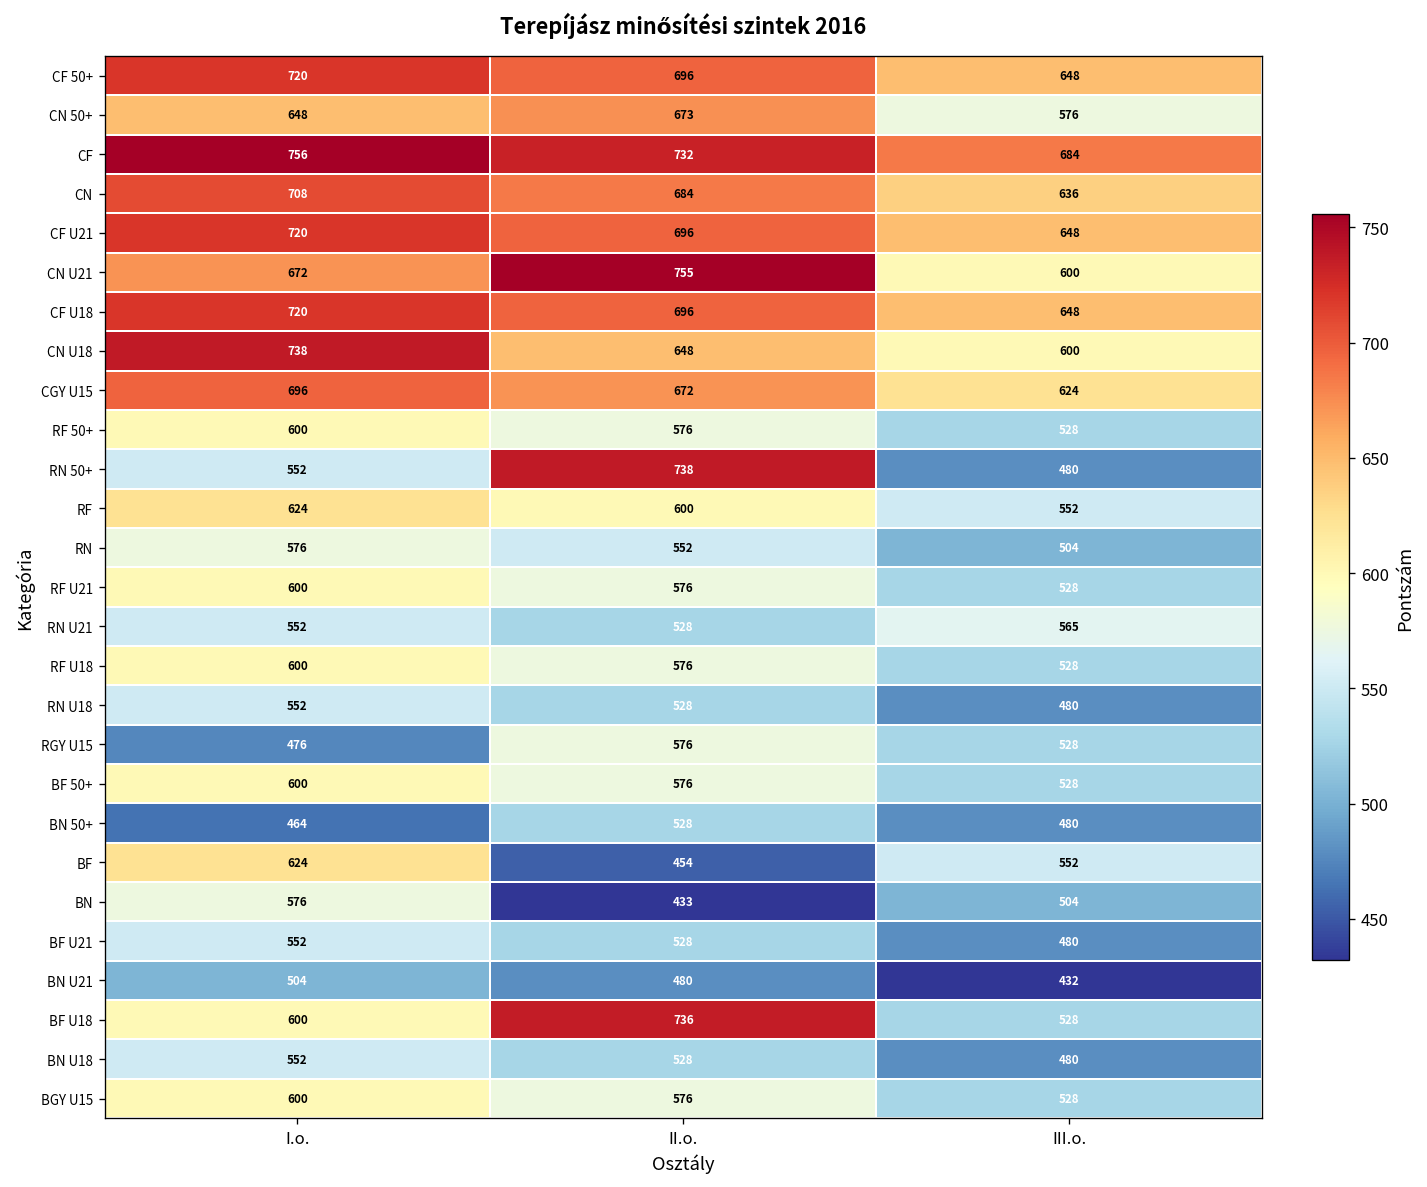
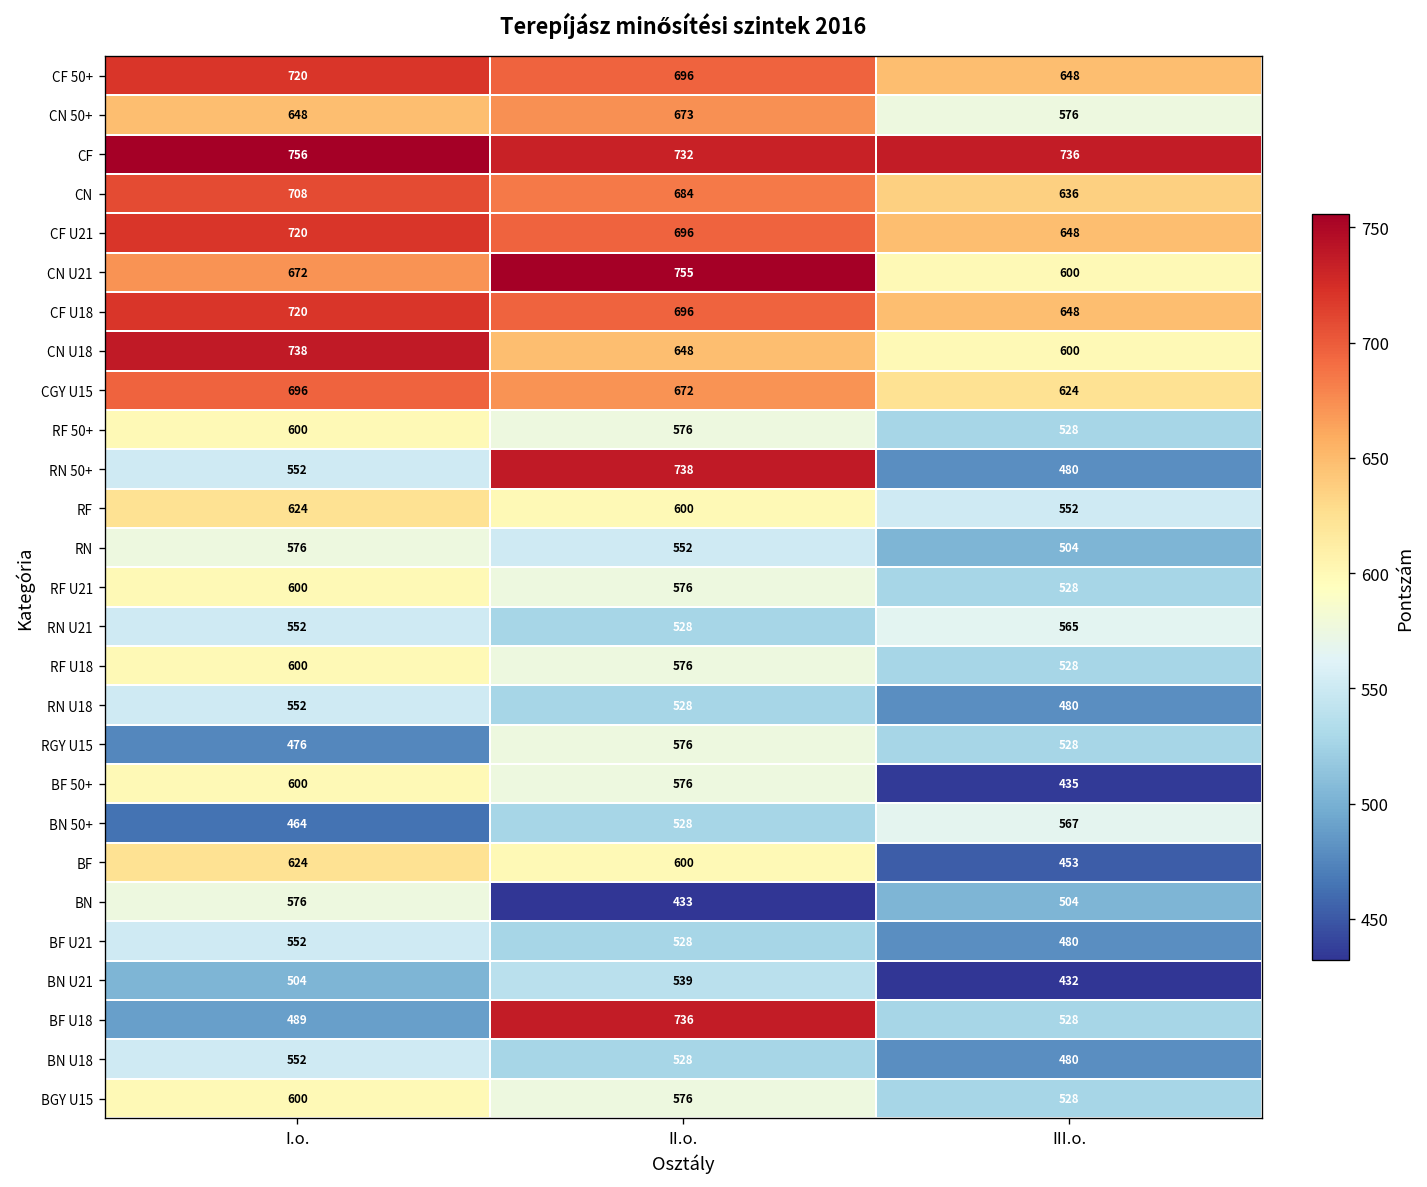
CF, III.o.: 684 -> 736
BF 50+, III.o.: 528 -> 435
BN 50+, III.o.: 480 -> 567
BF, II.o.: 454 -> 600
BF, III.o.: 552 -> 453
BN U21, II.o.: 480 -> 539
BF U18, I.o.: 600 -> 489
